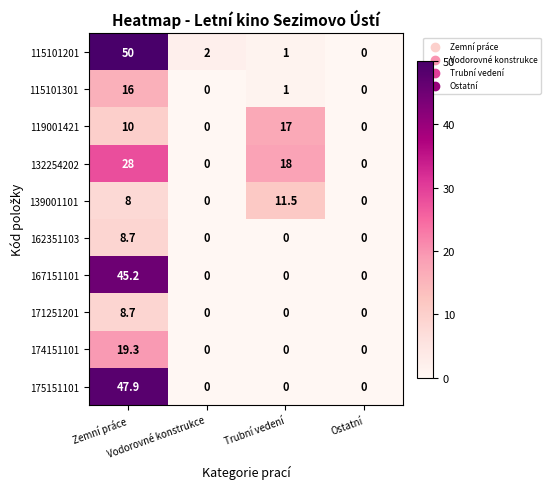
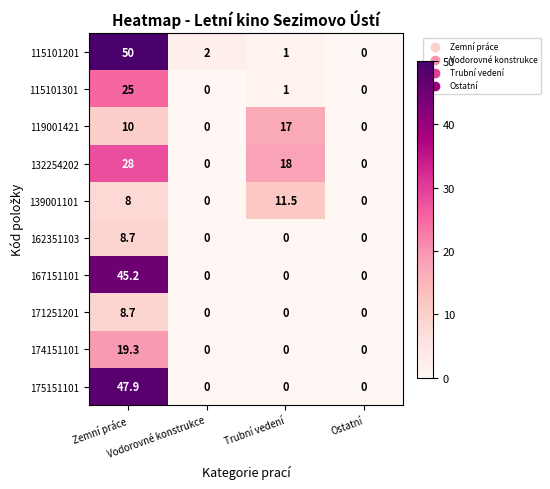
115101301, Zemní práce: 16 -> 25
